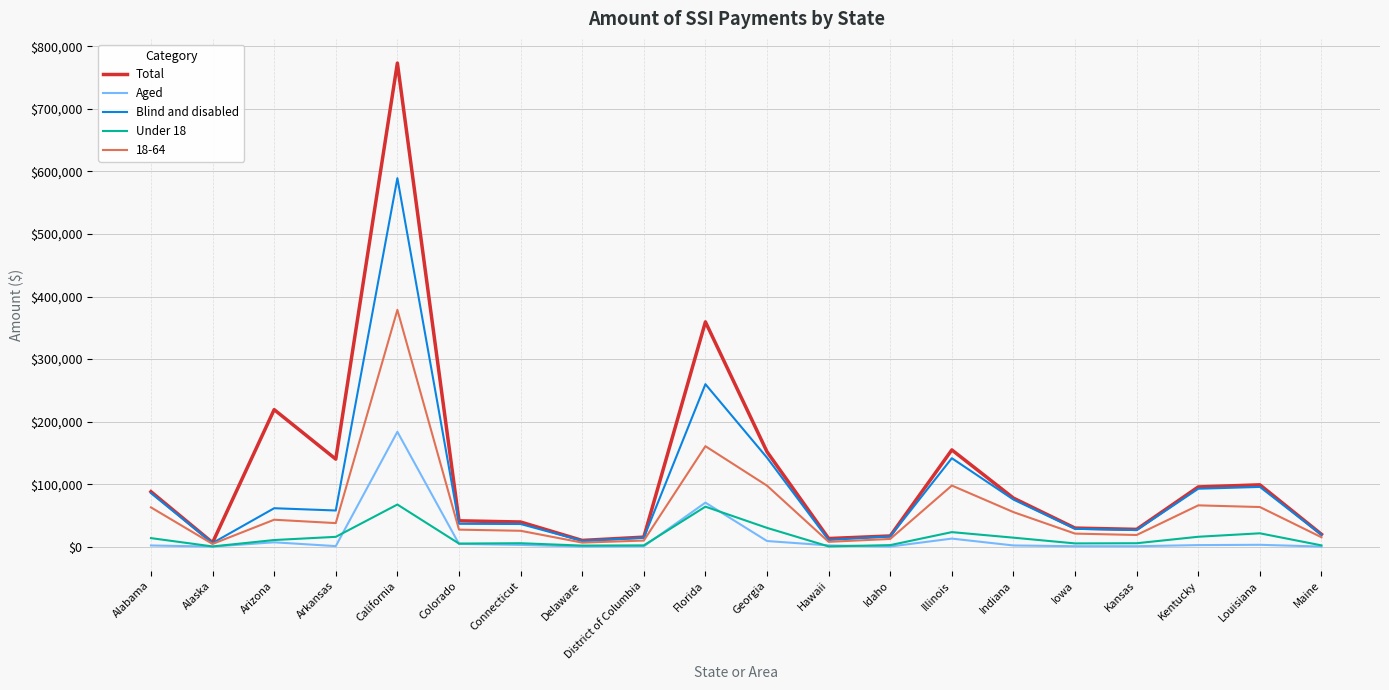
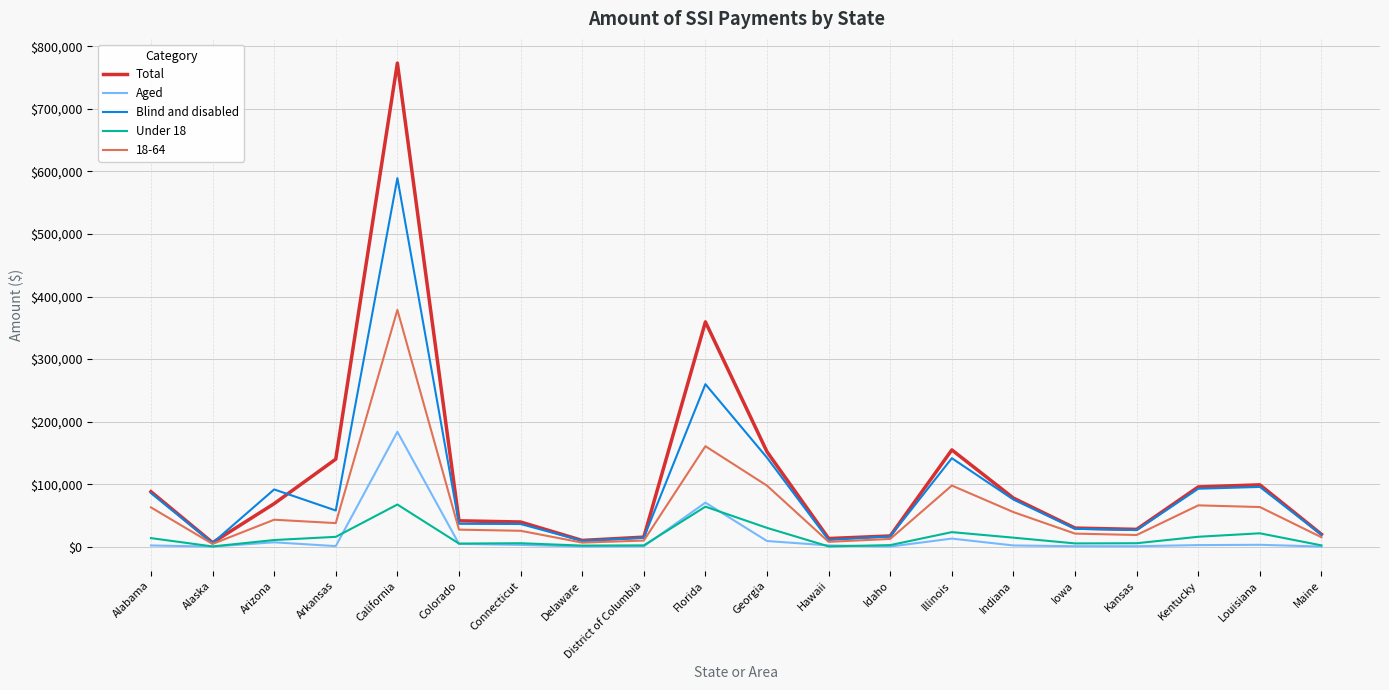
Total, Arizona: $220,000 -> $70,000
Blind and disabled, Arizona: $60,000 -> $90,000
